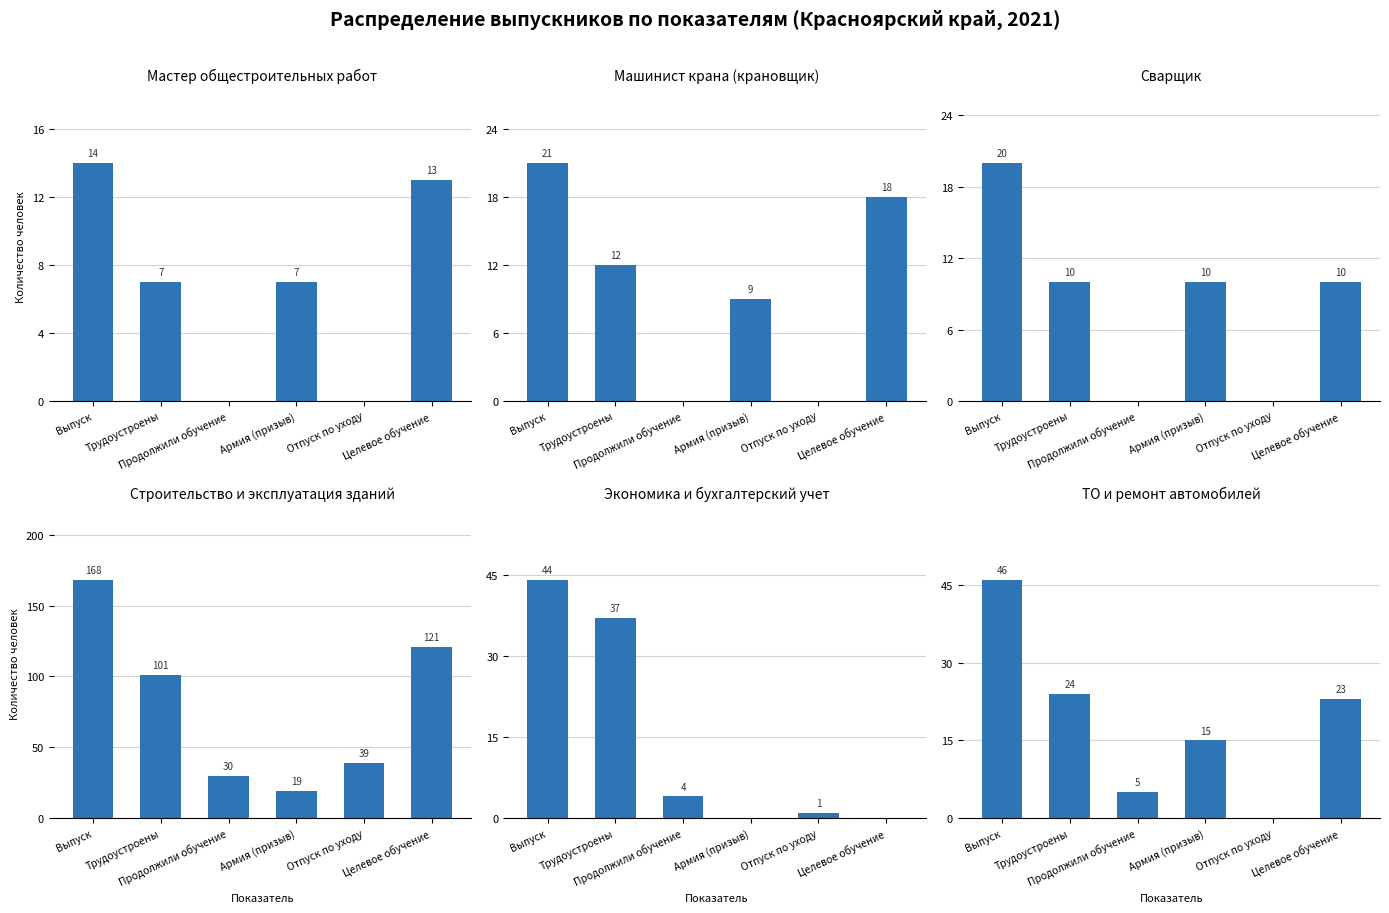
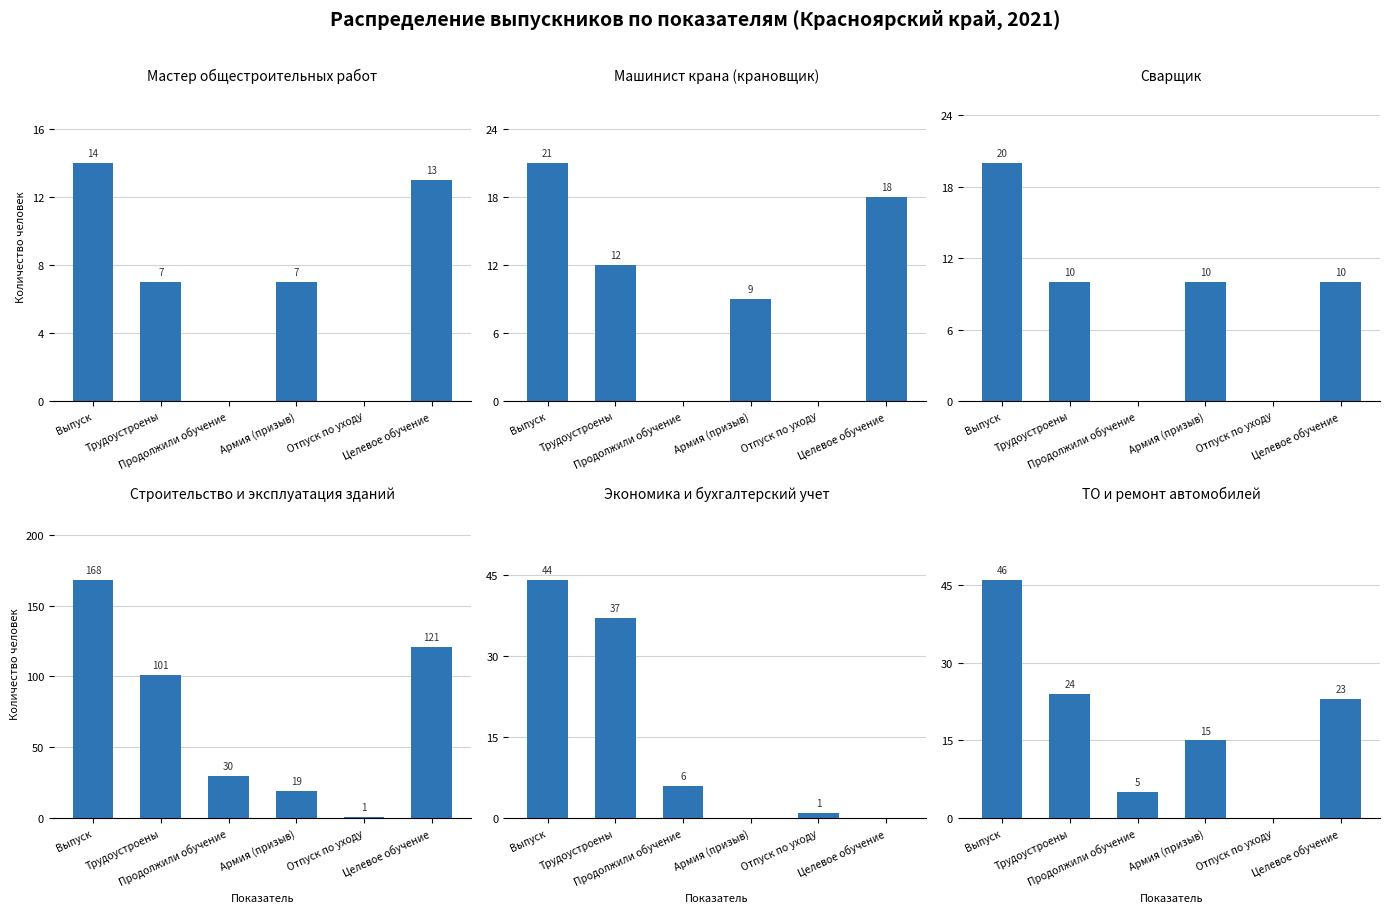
Строительство и эксплуатация зданий, Отпуск по уходу: 39 -> 1
Экономика и бухгалтерский учет, Продолжили обучение: 4 -> 6
